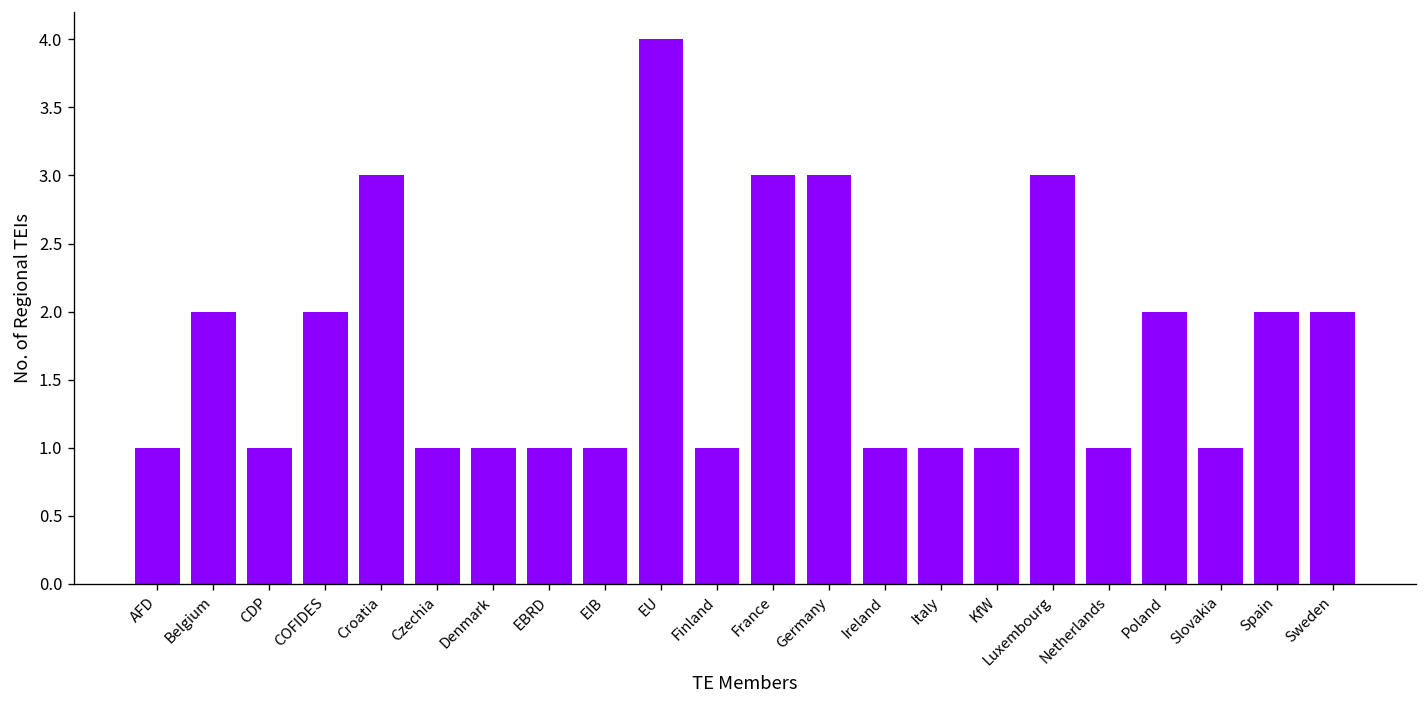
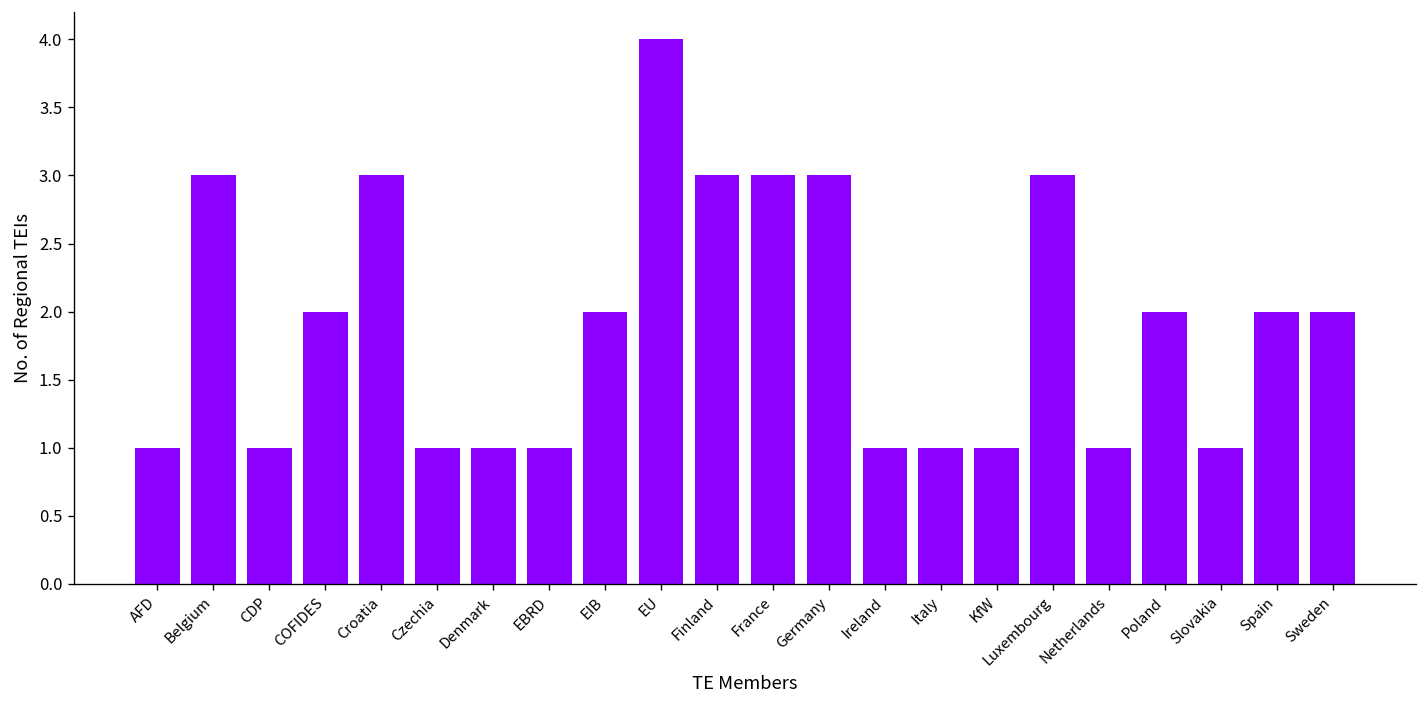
Belgium: 2 -> 3
EIB: 1 -> 2
Finland: 1 -> 3
